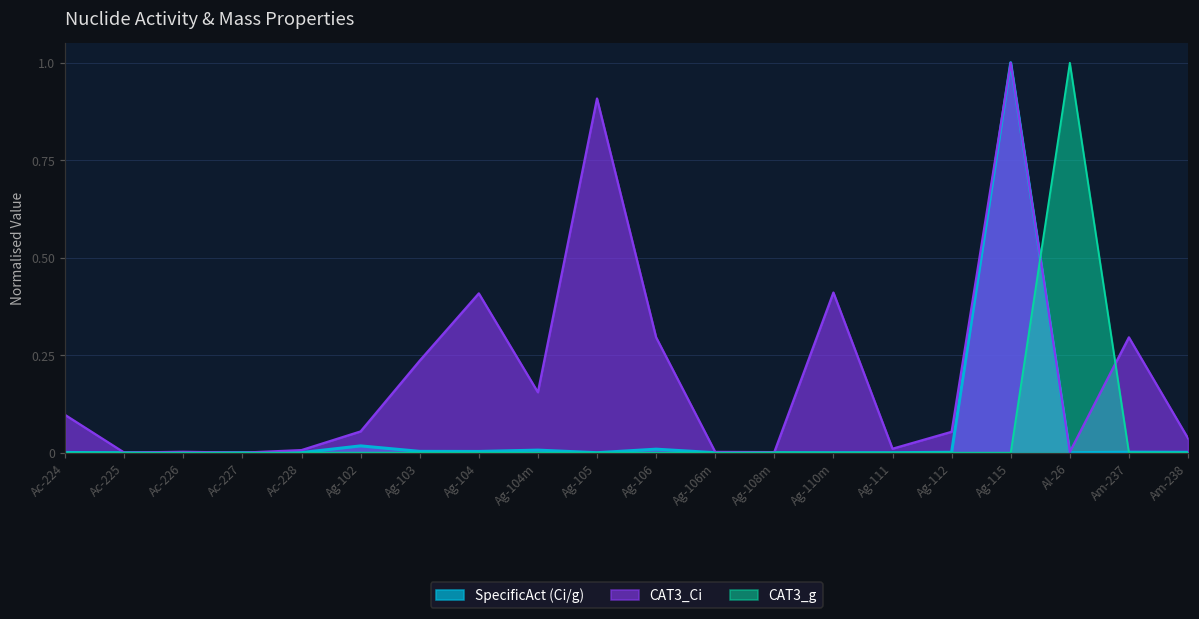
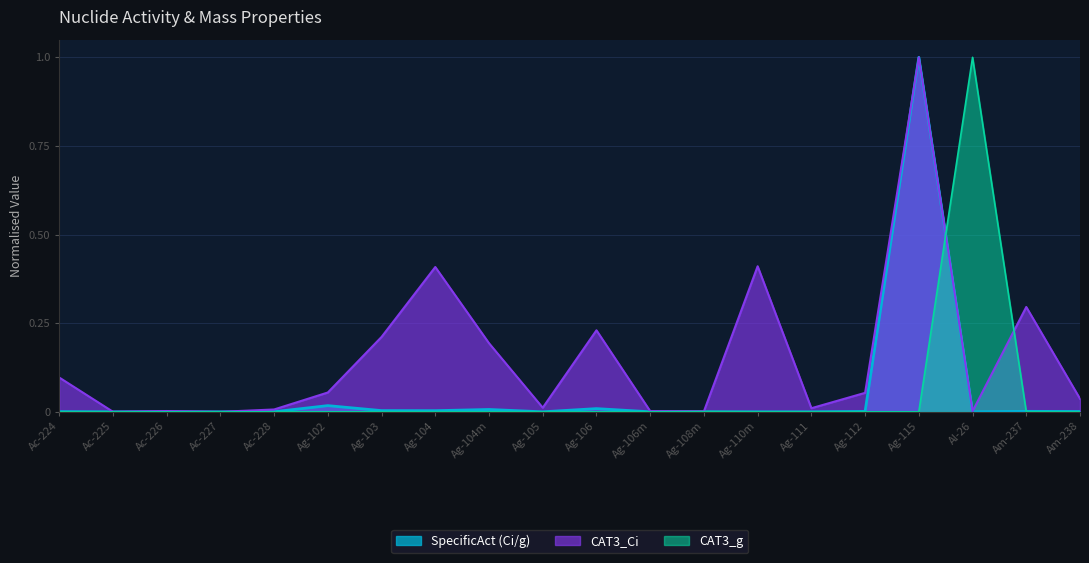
CAT3_Ci, Ag-103: 0.24 -> 0.21
CAT3_Ci, Ag-104m: 0.15 -> 0.19
CAT3_Ci, Ag-105: 0.91 -> 0.01
CAT3_Ci, Ag-106: 0.30 -> 0.23
